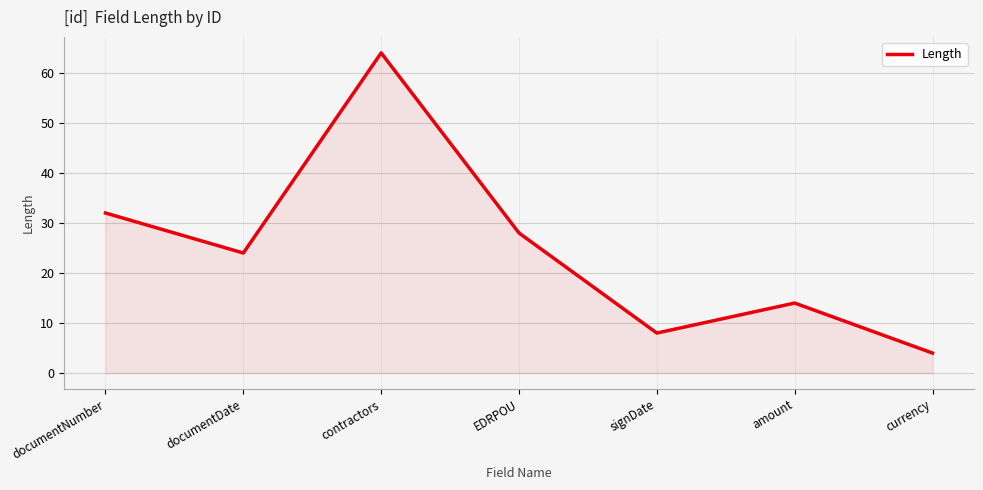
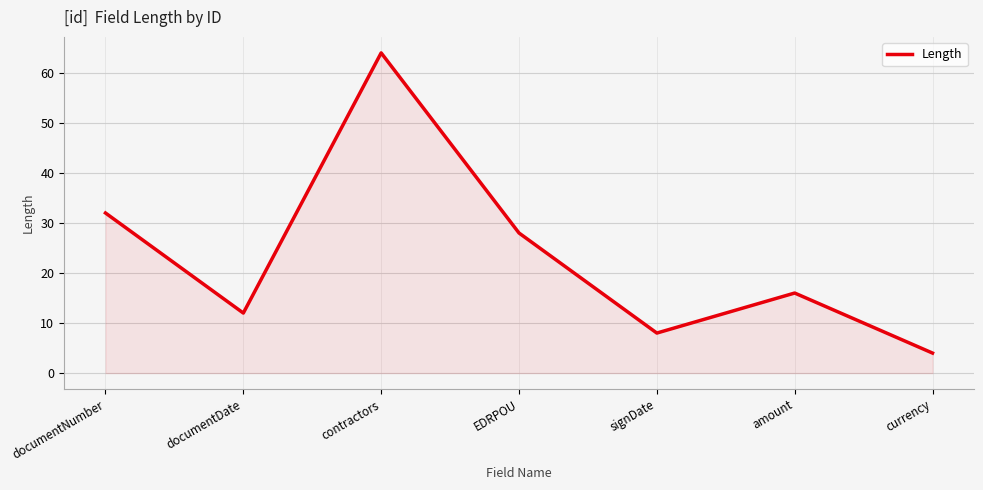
documentDate: 24 -> 12
amount: 14 -> 16
